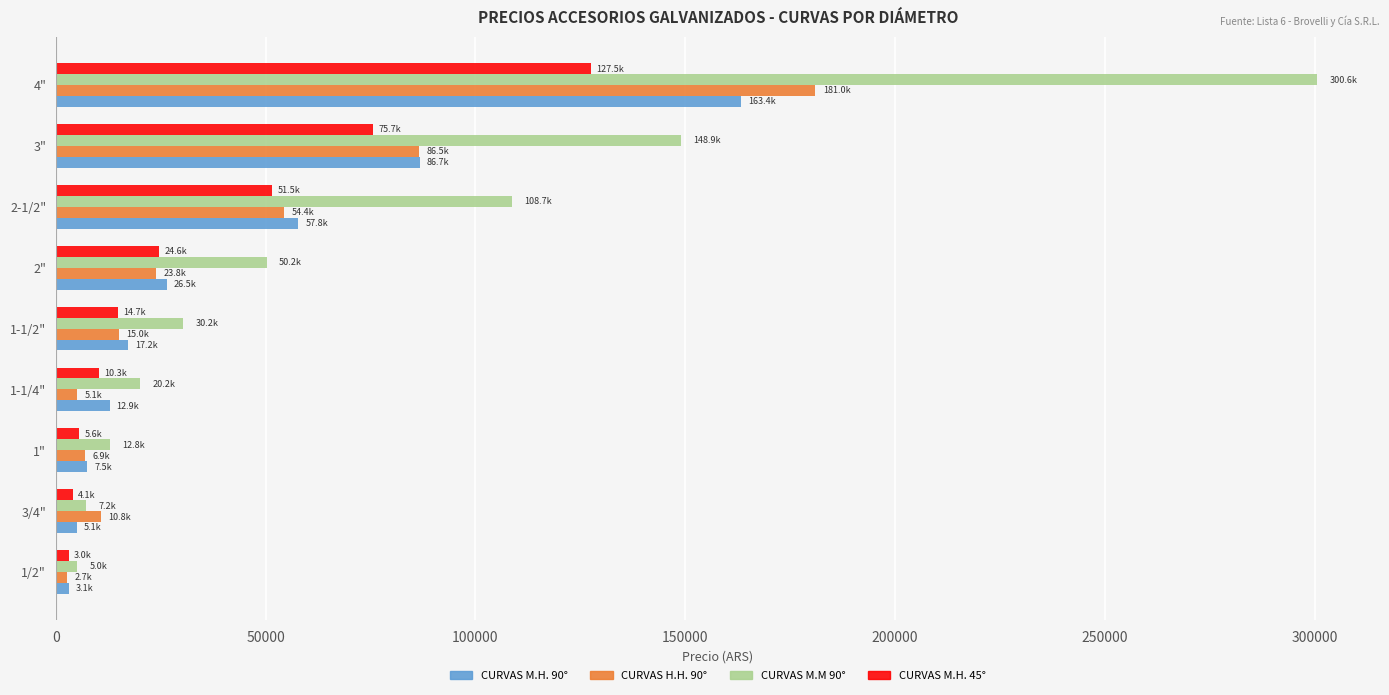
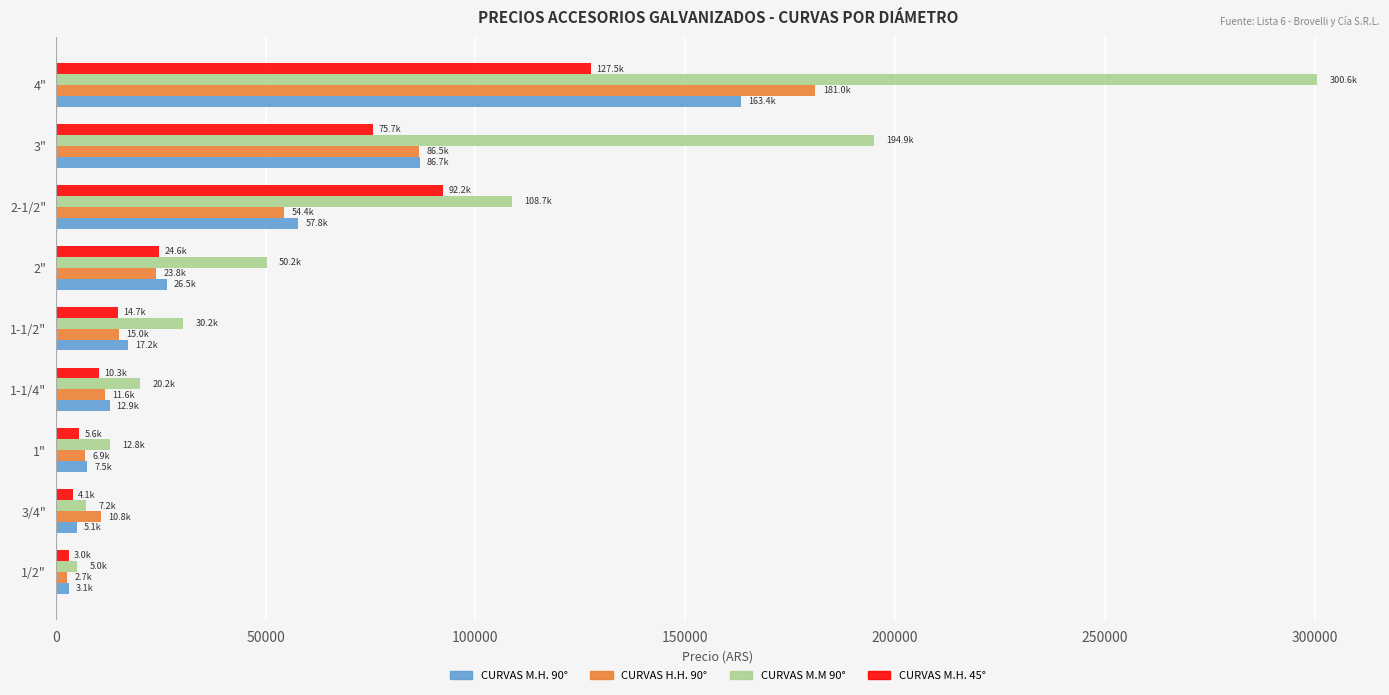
CURVAS M.M 90°, 3": 148.9k -> 194.9k
CURVAS M.H. 45°, 2-1/2": 51.5k -> 92.2k
CURVAS H.H. 90°, 1-1/4": 5.1k -> 11.6k
